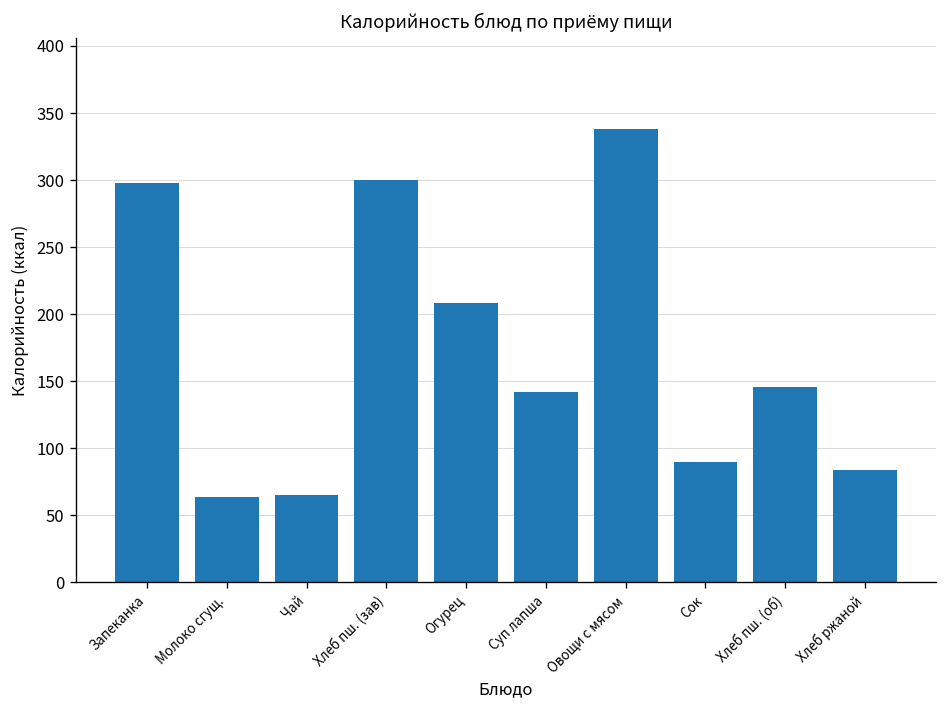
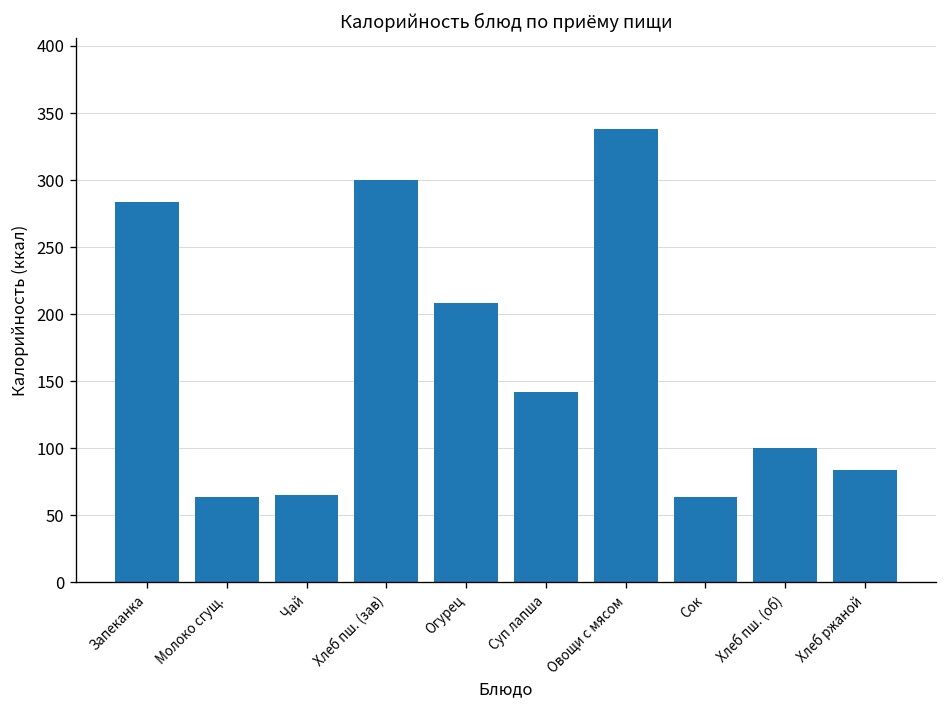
Запеканка: 298 -> 284
Сок: 90 -> 64
Хлеб пш. (об): 146 -> 100
